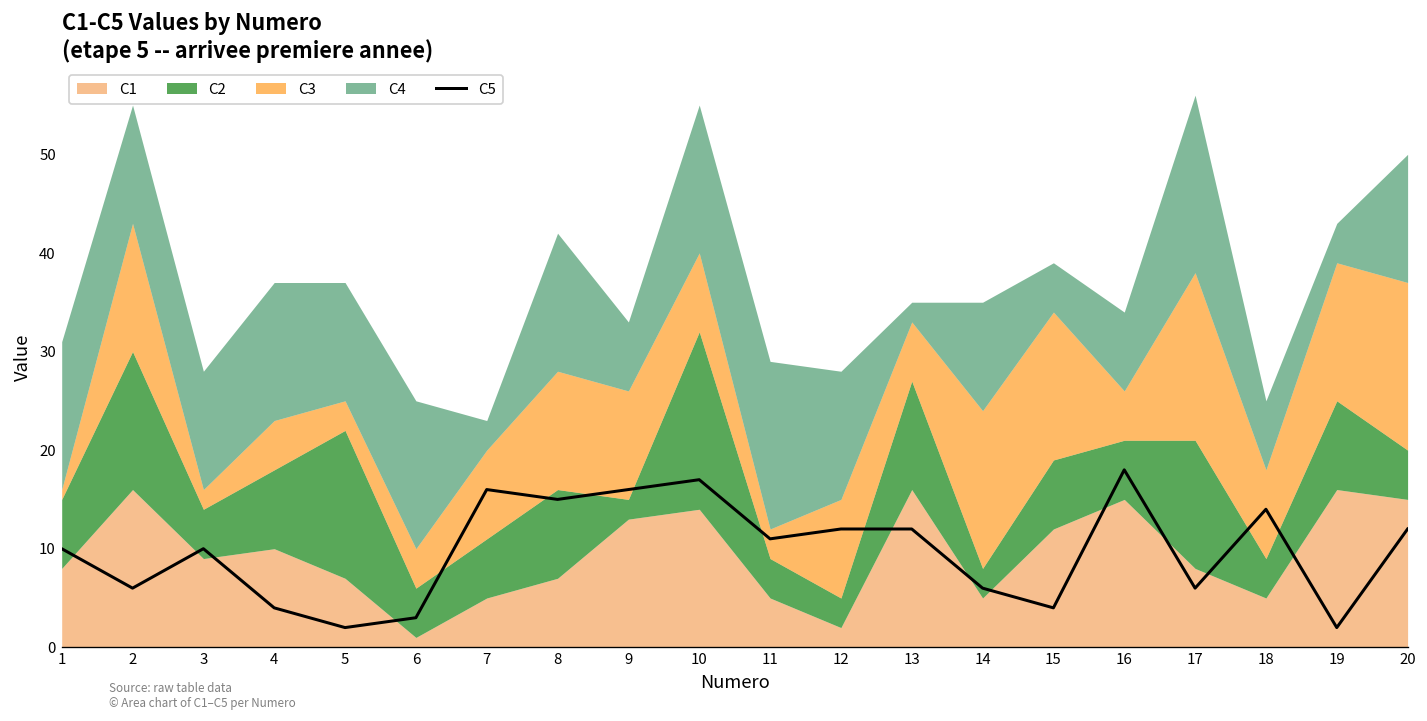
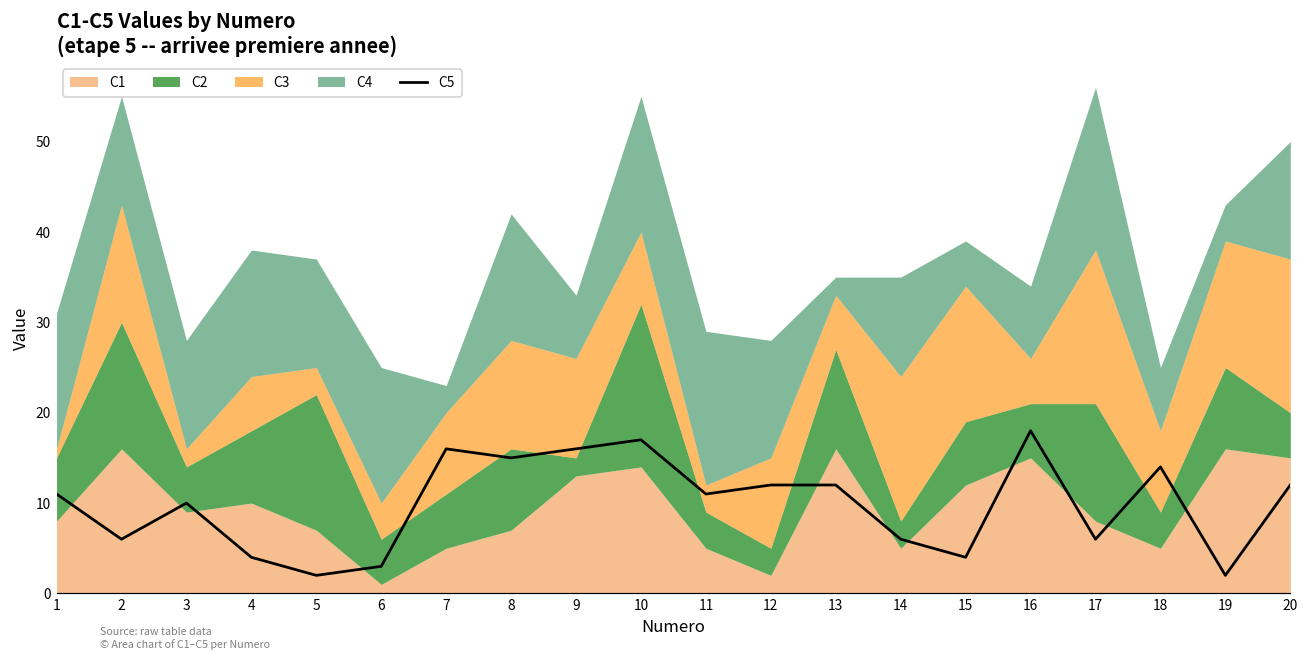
C5, 1: 10 -> 11
C3, 4: 5 -> 6
